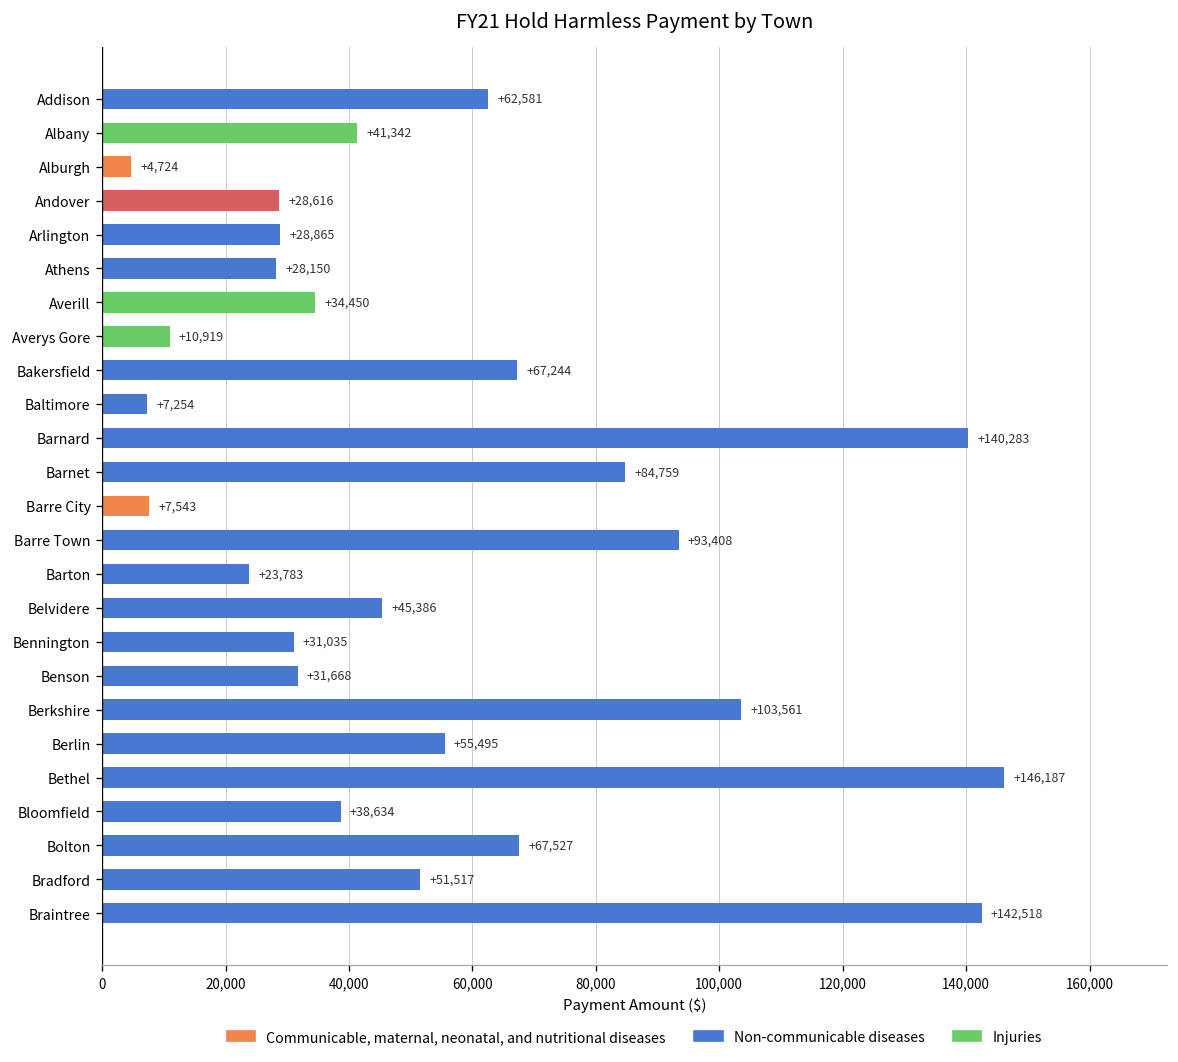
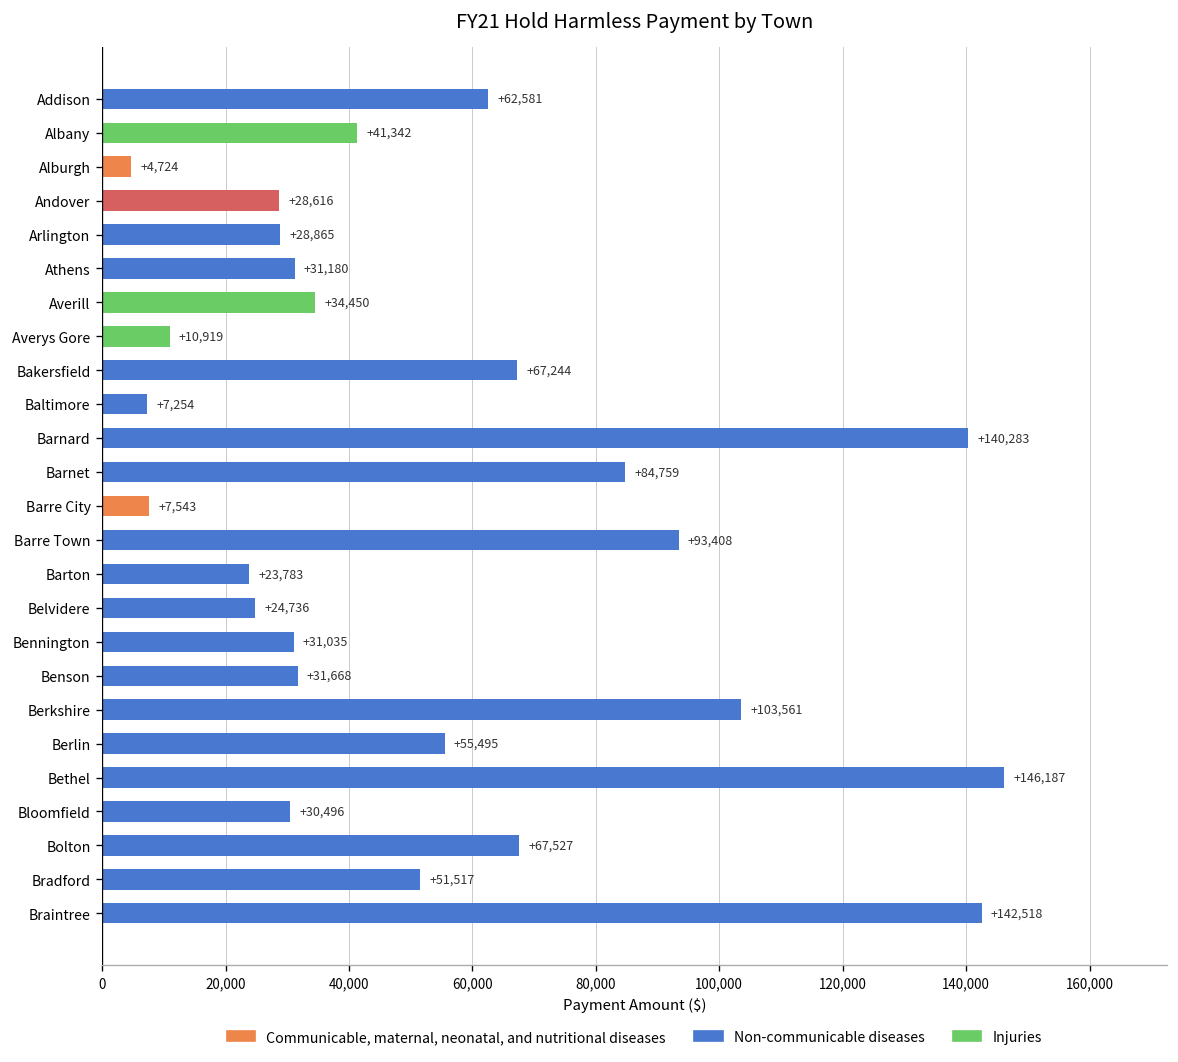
Athens: +28,150 -> +31,180
Belvidere: +45,386 -> +24,736
Bloomfield: +38,634 -> +30,496
